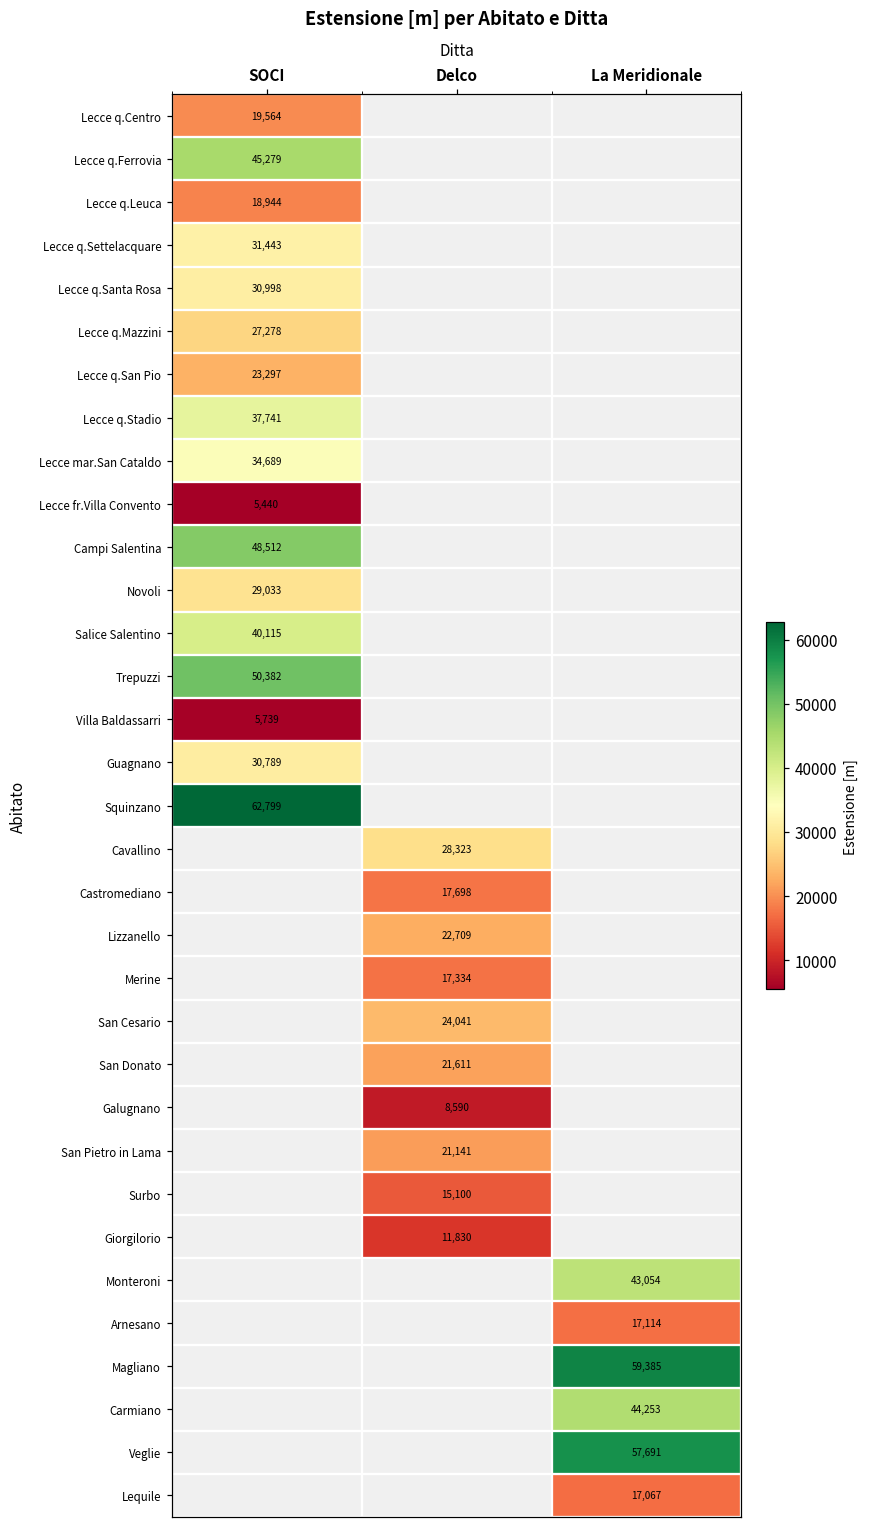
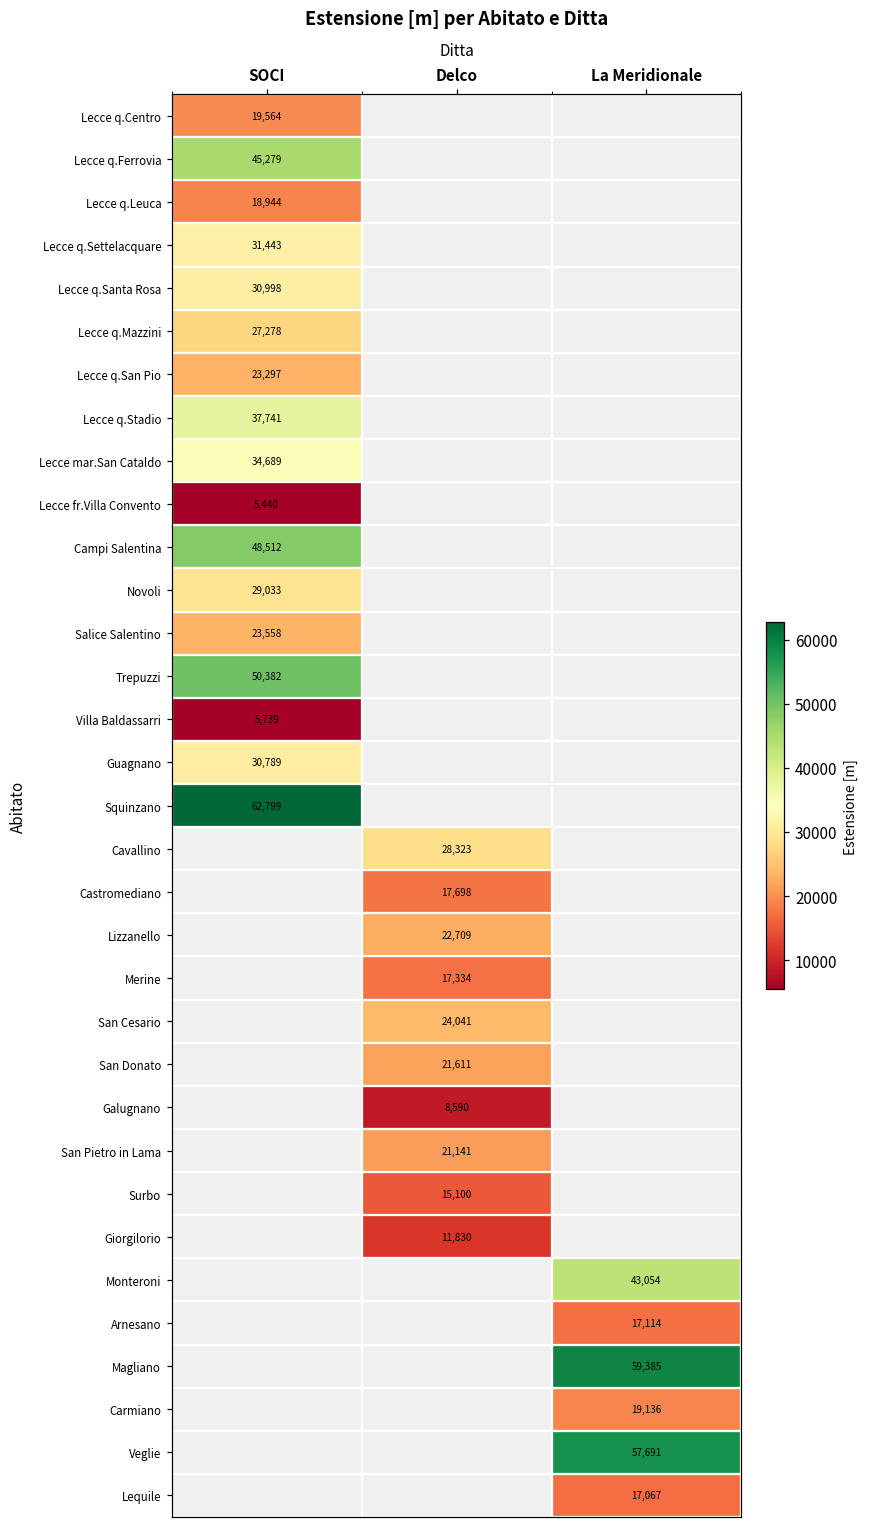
Salice Salentino, SOCI: 40,115 -> 23,558
Carmiano, La Meridionale: 44,253 -> 19,136
